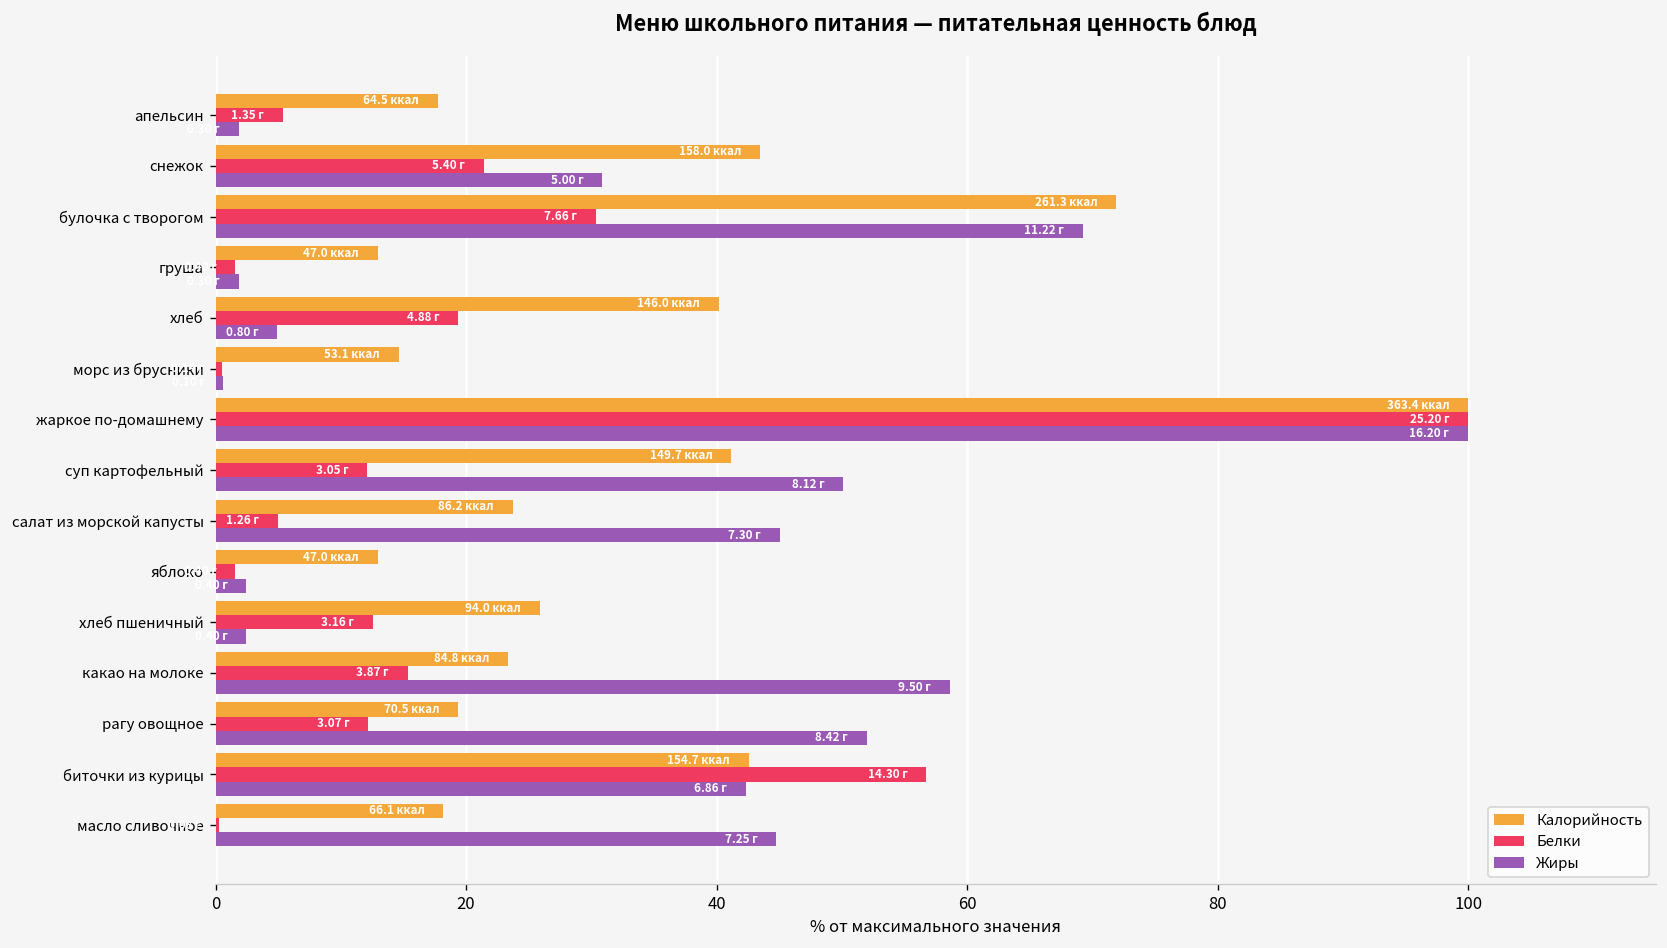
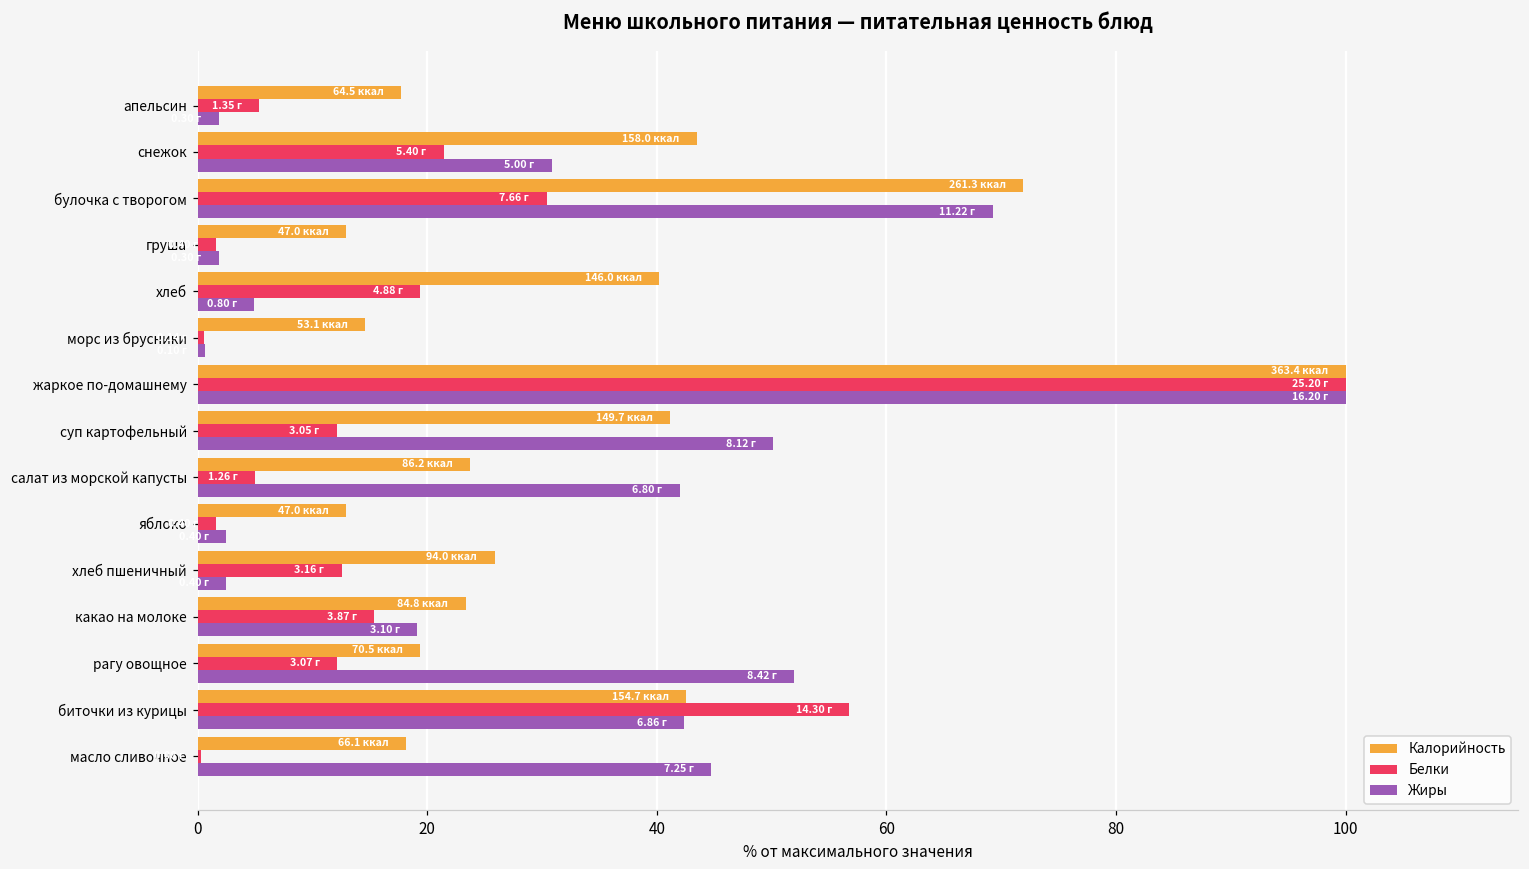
Жиры, салат из морской капусты: 7.30 -> 6.80
Жиры, какао на молоке: 9.50 -> 3.10
